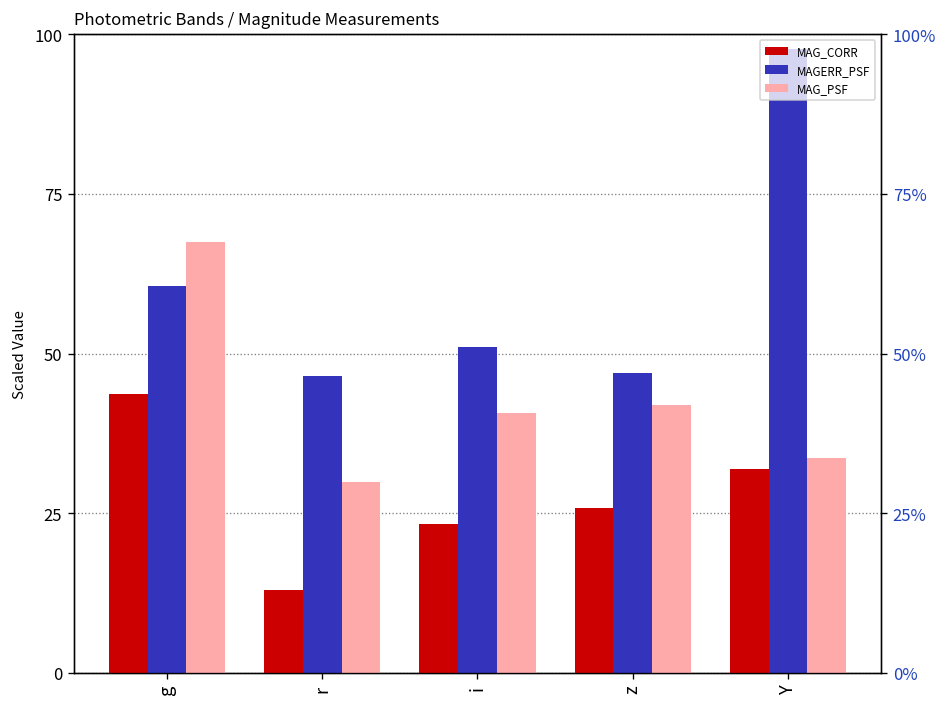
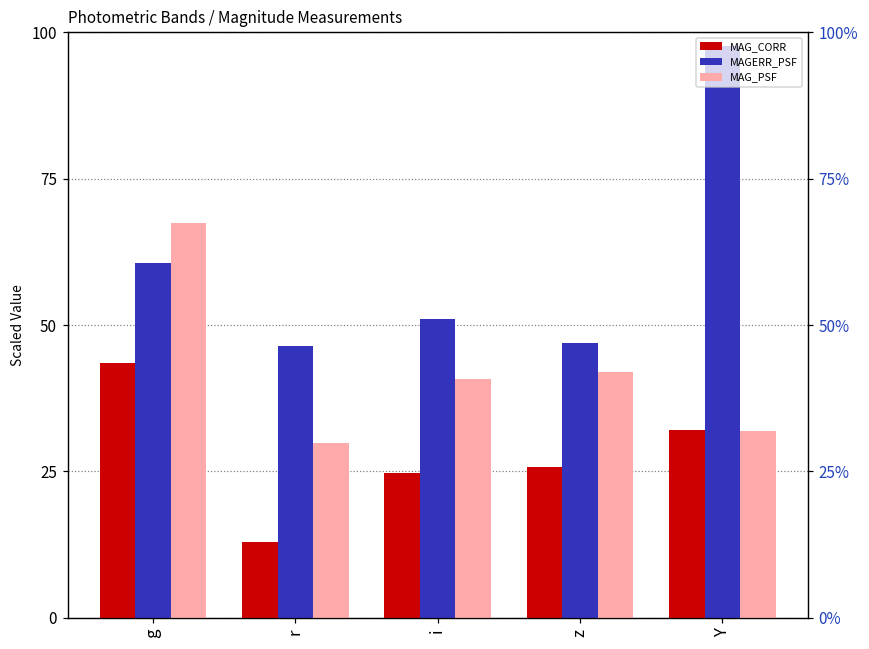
MAG_CORR, i: 23 -> 25
MAG_PSF, Y: 34 -> 32
